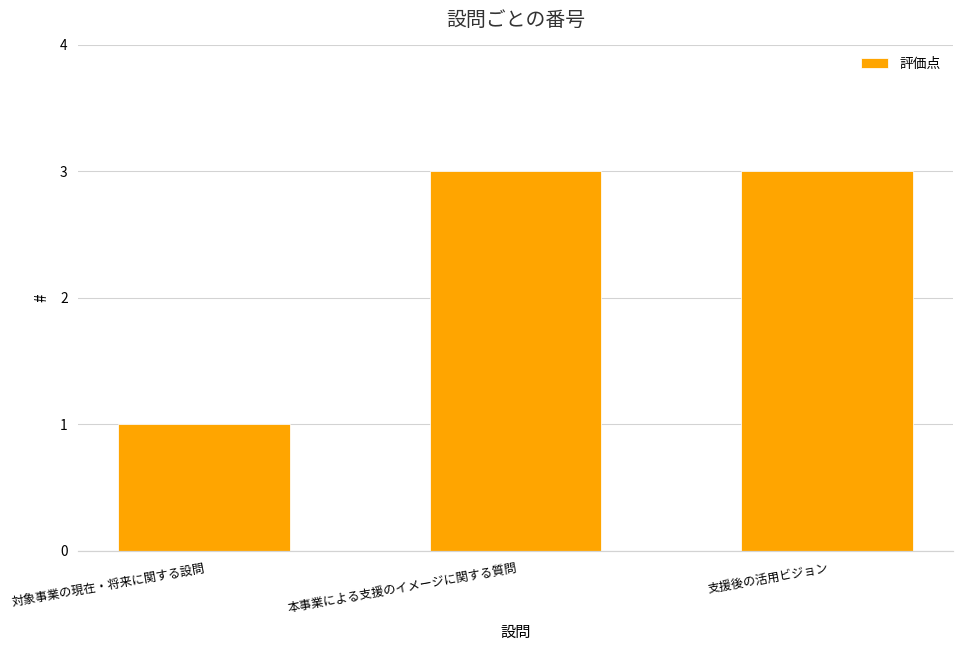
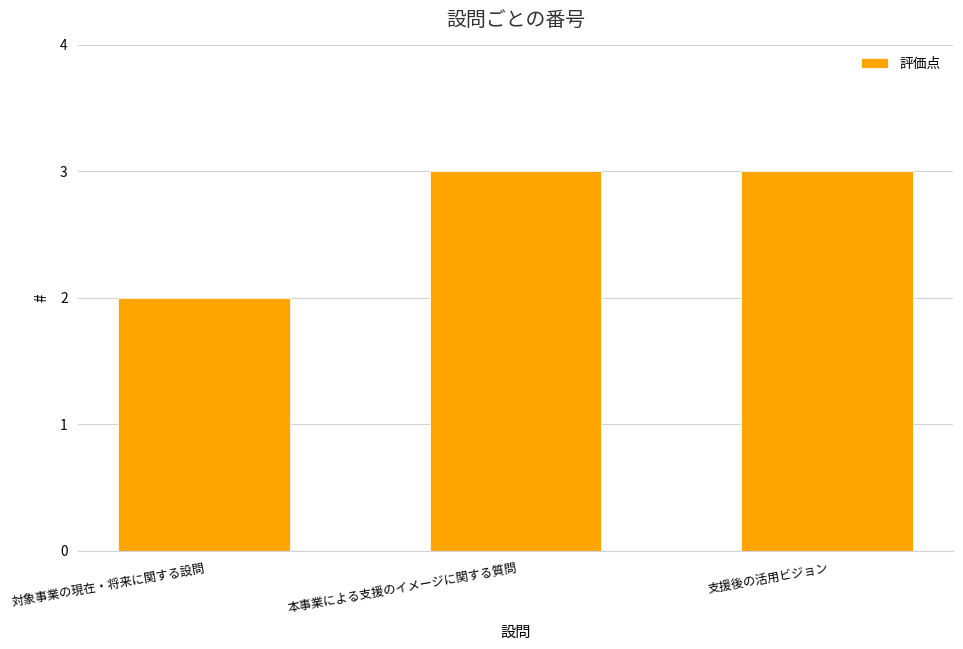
対象事業の現在・将来に関する設問: 1 -> 2
